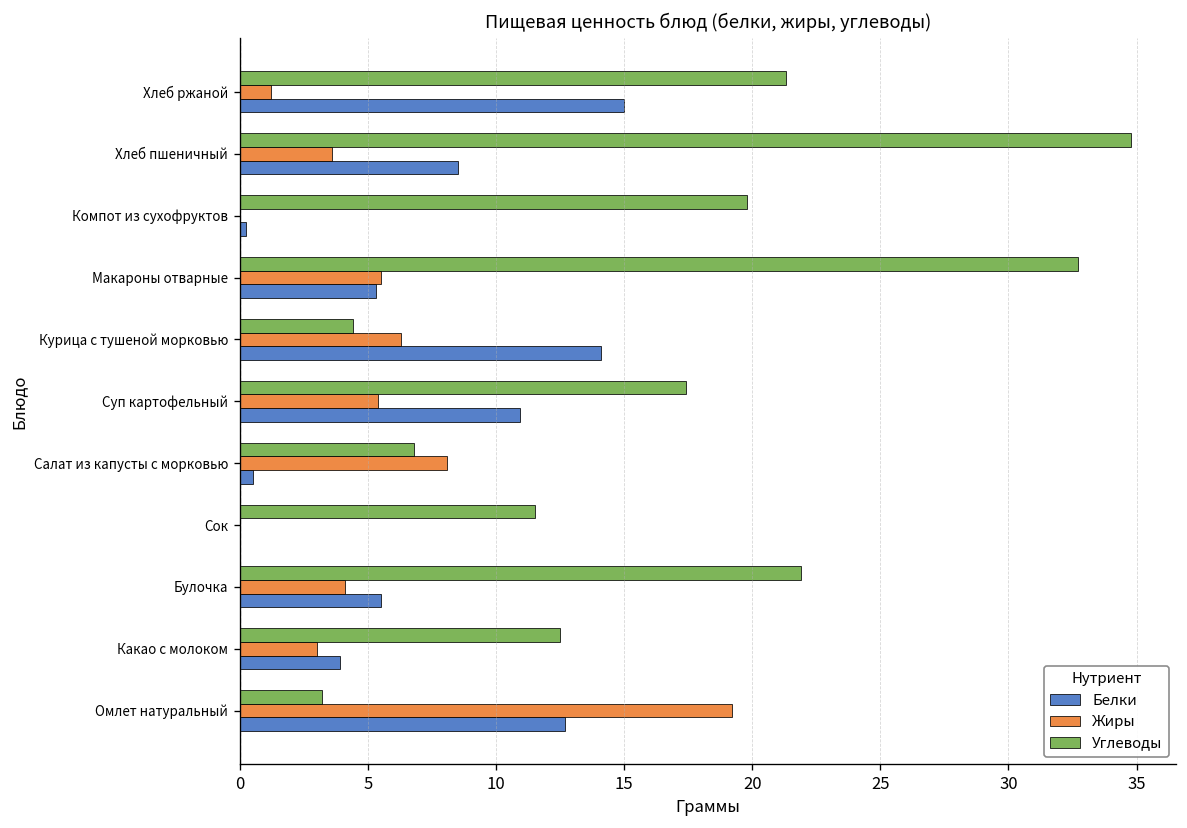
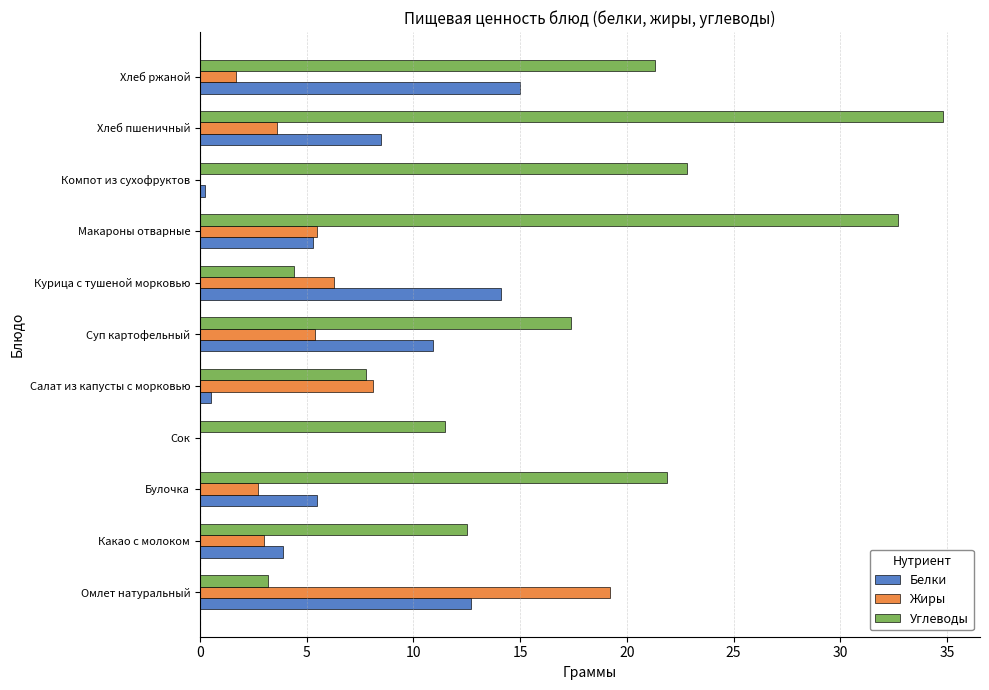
Жиры, Хлеб ржаной: 1.2 -> 1.7
Углеводы, Компот из сухофруктов: 19.8 -> 22.8
Углеводы, Салат из капусты с морковью: 6.8 -> 7.8
Жиры, Булочка: 4.1 -> 2.7
